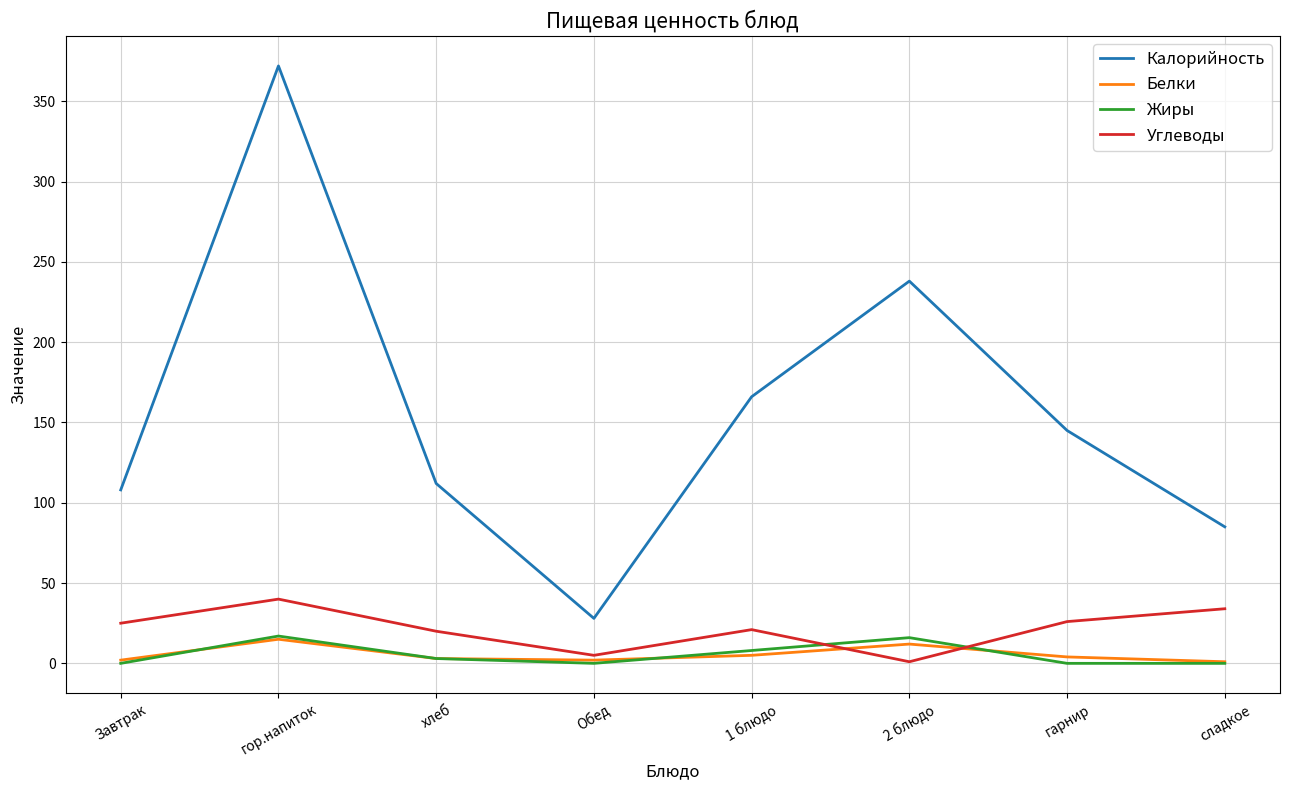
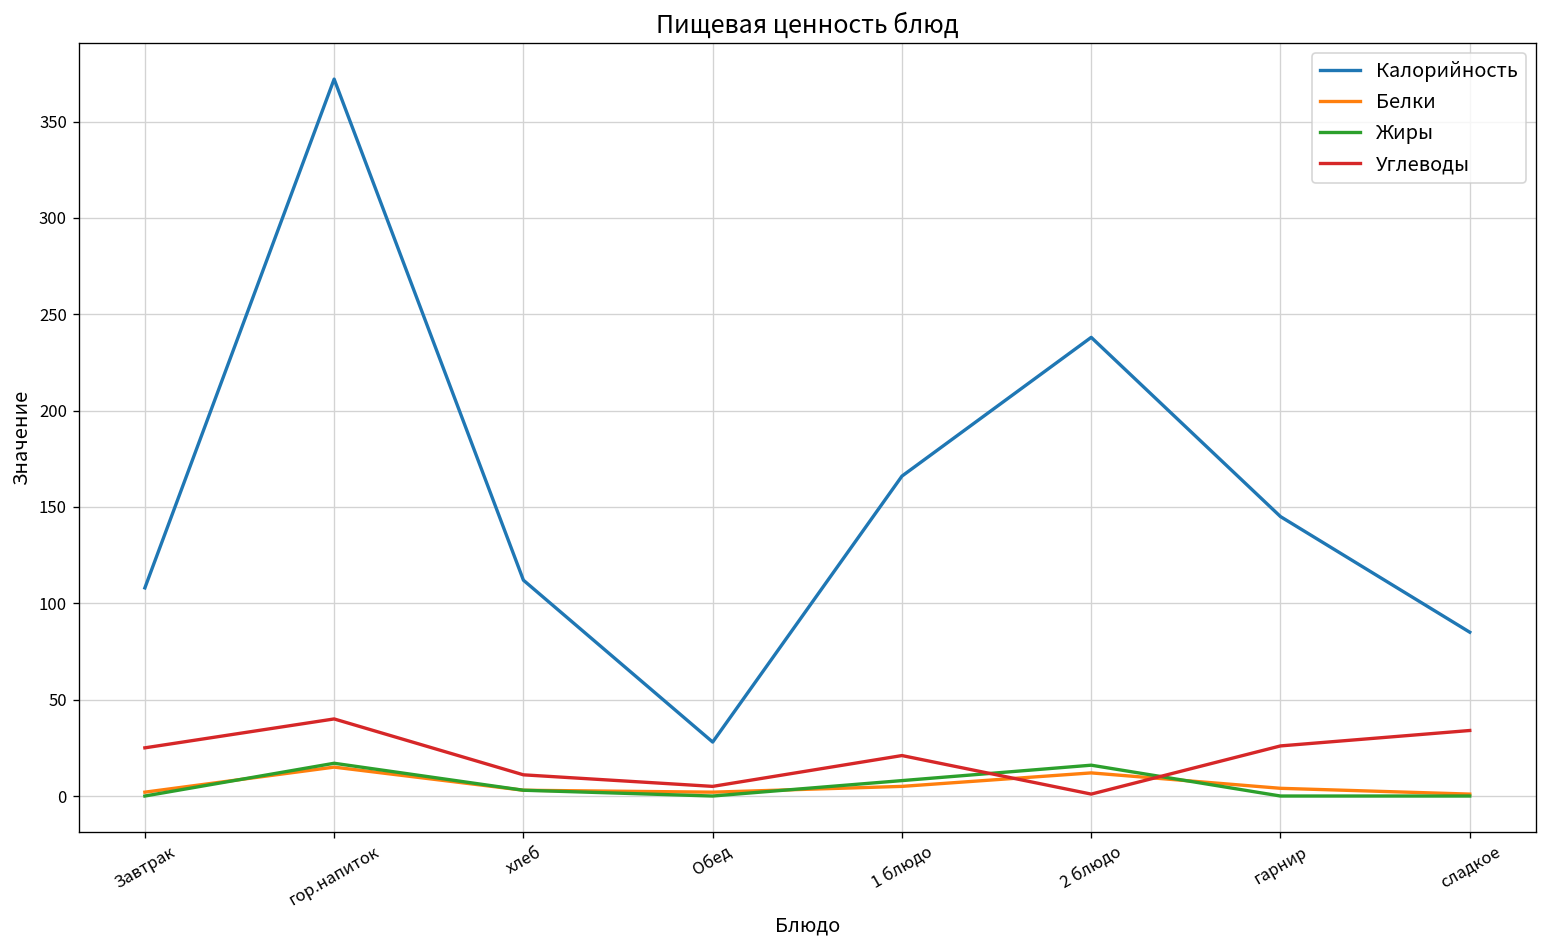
Углеводы, хлеб: 20 -> 11
